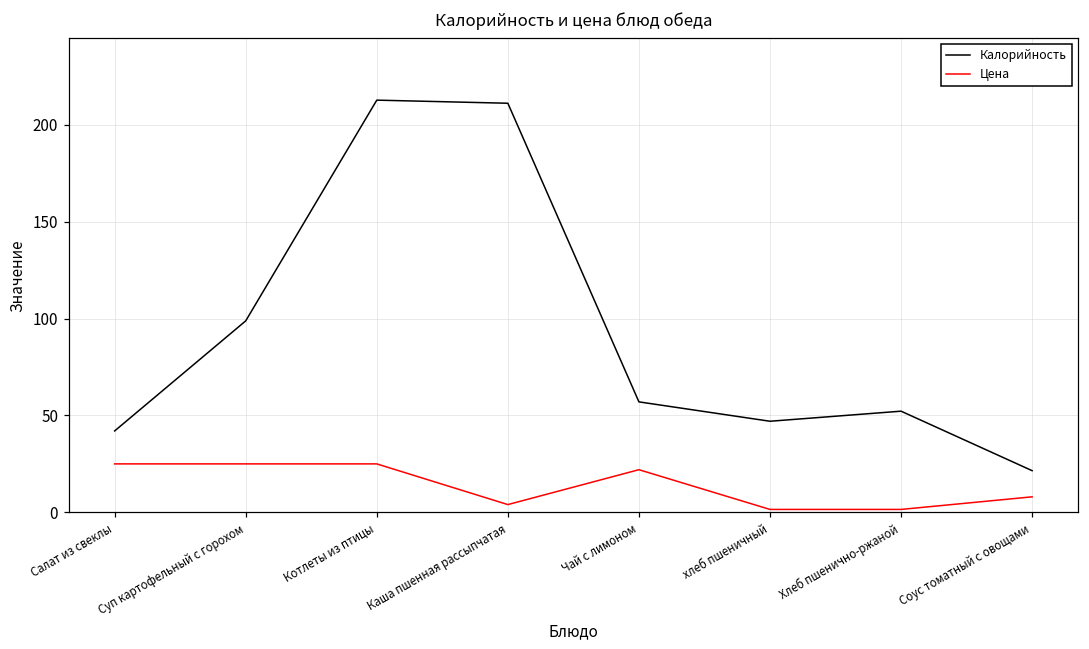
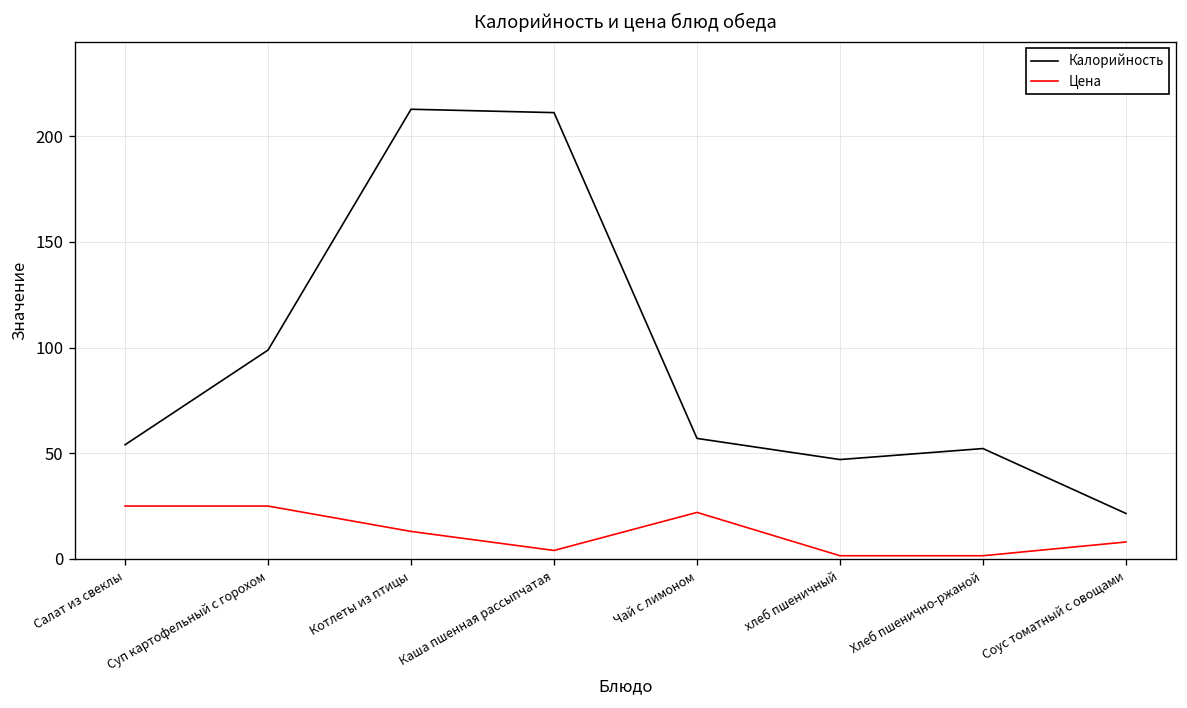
Калорийность, Салат из свеклы: 42 -> 54
Цена, Котлеты из птицы: 25 -> 13
